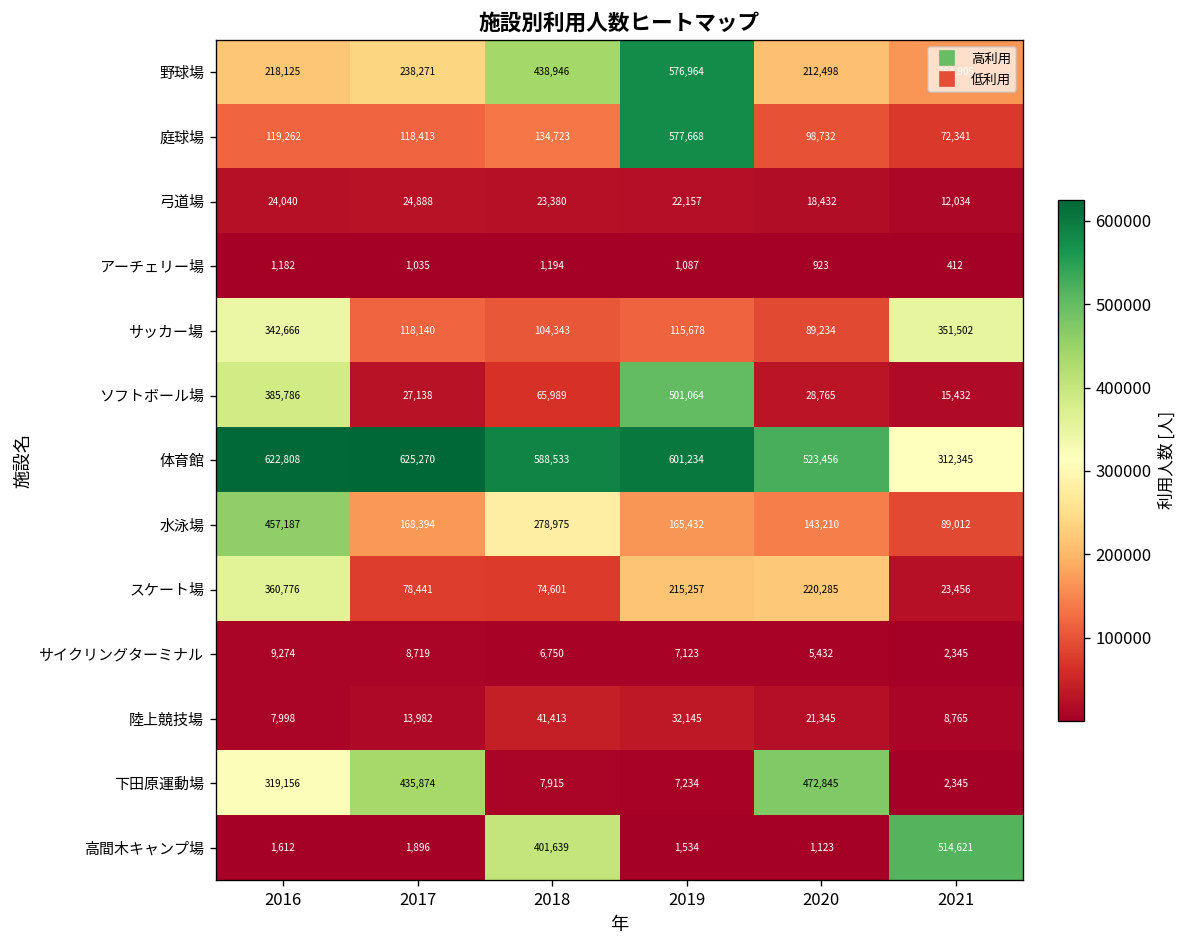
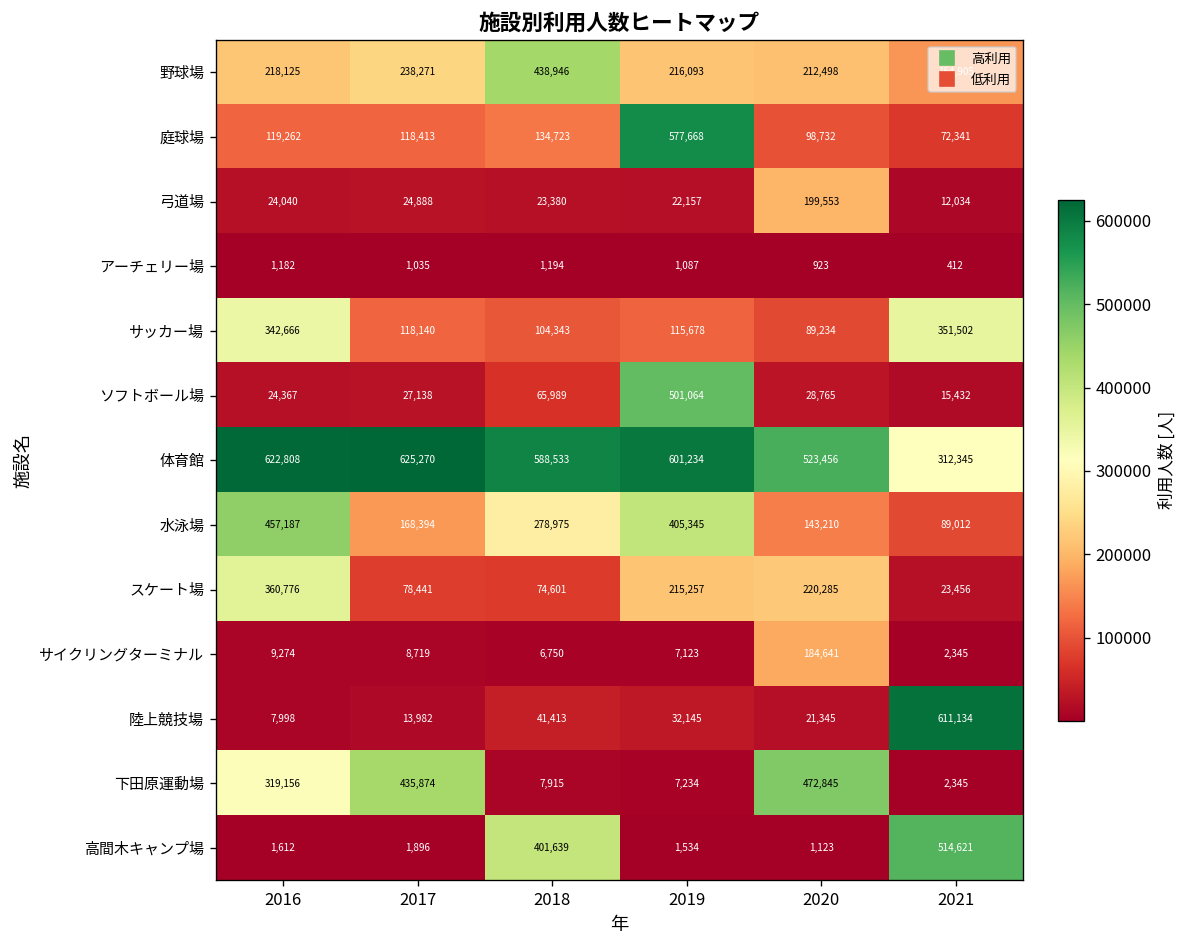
野球場, 2019: 576,964 -> 216,093
弓道場, 2020: 18,432 -> 199,553
ソフトボール場, 2016: 385,786 -> 24,367
水泳場, 2019: 165,432 -> 405,345
サイクリングターミナル, 2020: 5,432 -> 184,641
陸上競技場, 2021: 8,765 -> 611,134
